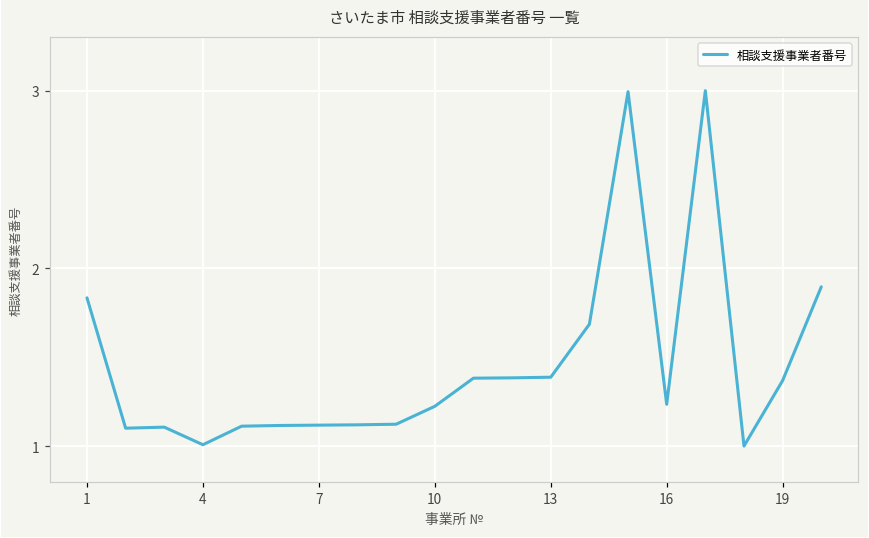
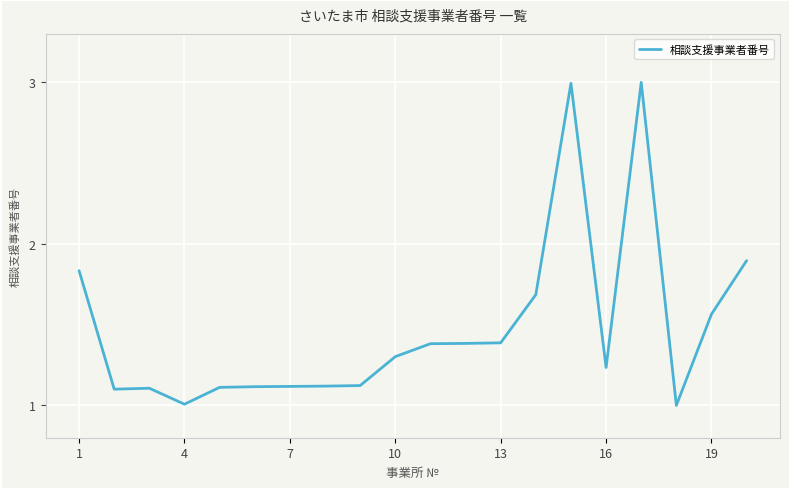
10: 1.22 -> 1.30
19: 1.37 -> 1.57
